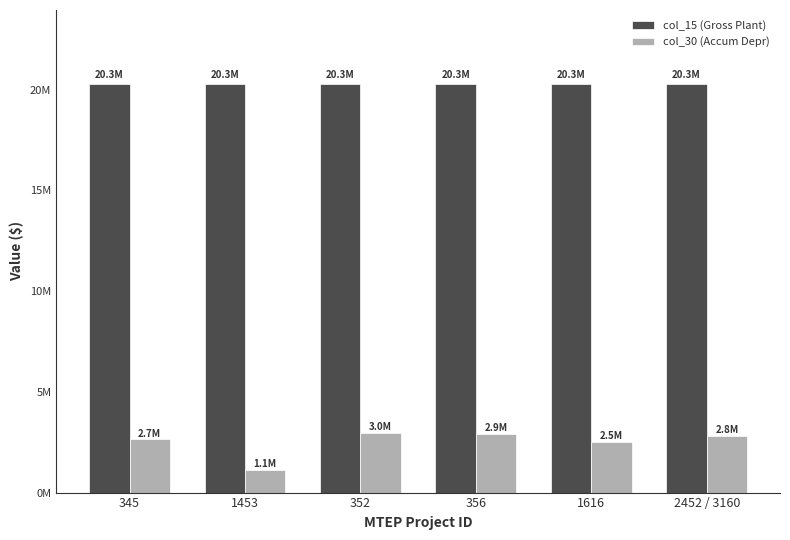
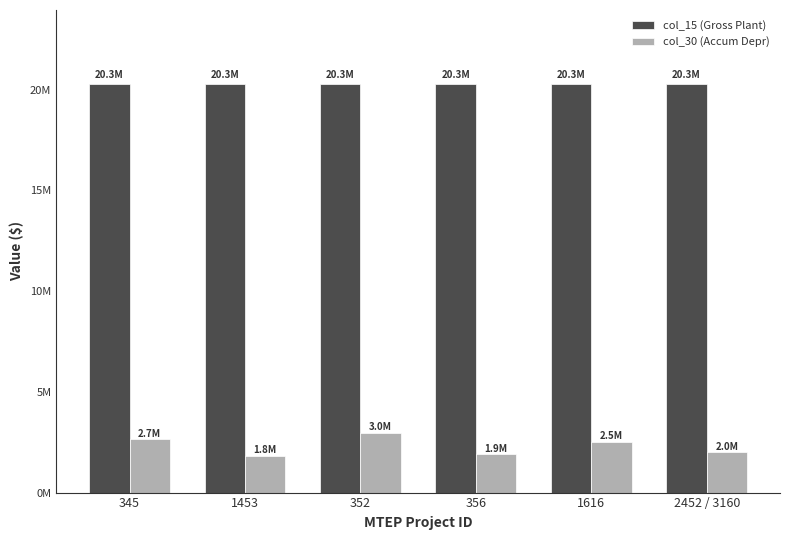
col_30 (Accum Depr), 1453: 1.1M -> 1.8M
col_30 (Accum Depr), 356: 2.9M -> 1.9M
col_30 (Accum Depr), 2452 / 3160: 2.8M -> 2.0M
